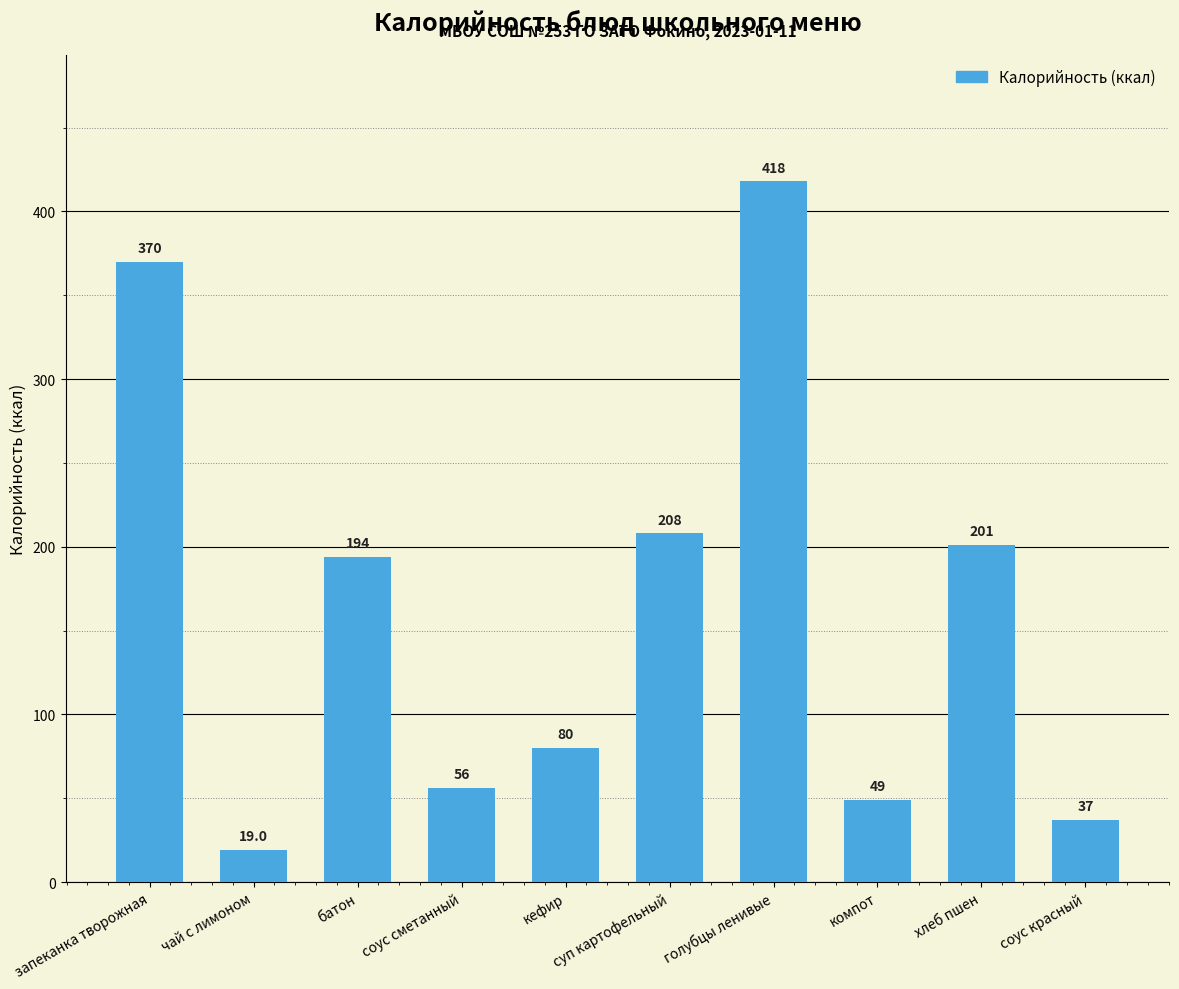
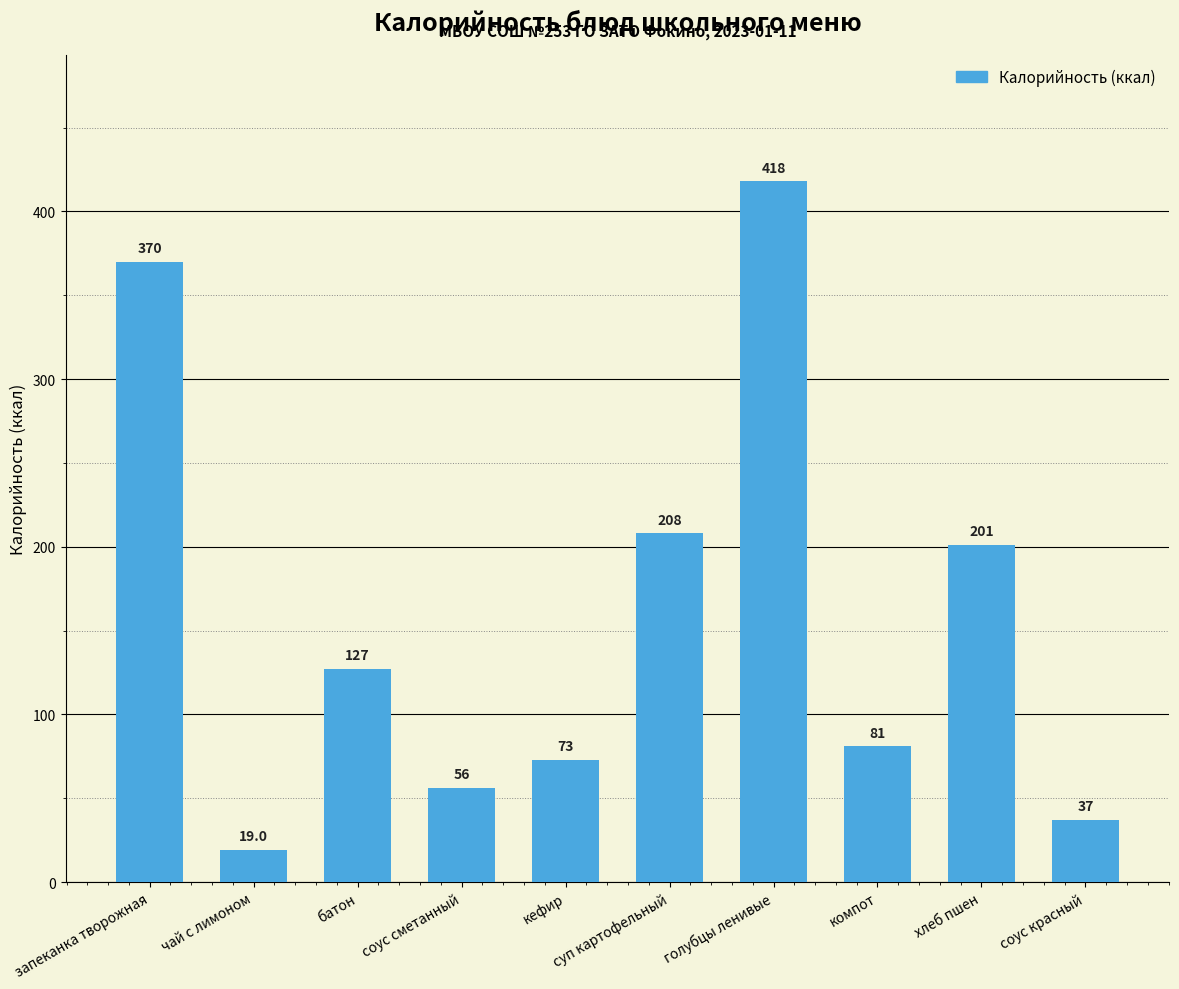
батон: 194 -> 127
кефир: 80 -> 73
компот: 49 -> 81
